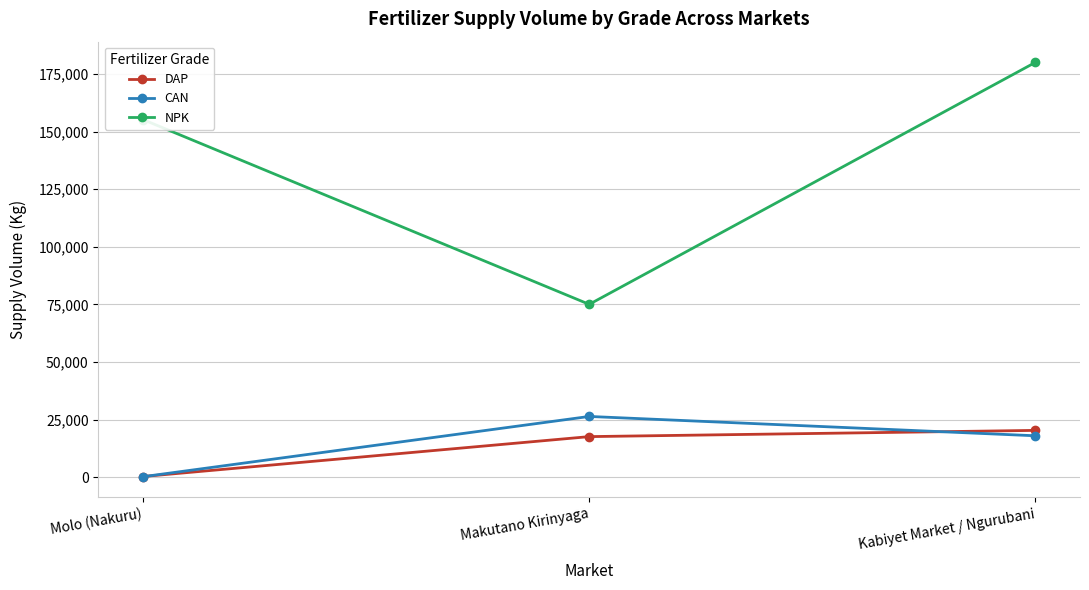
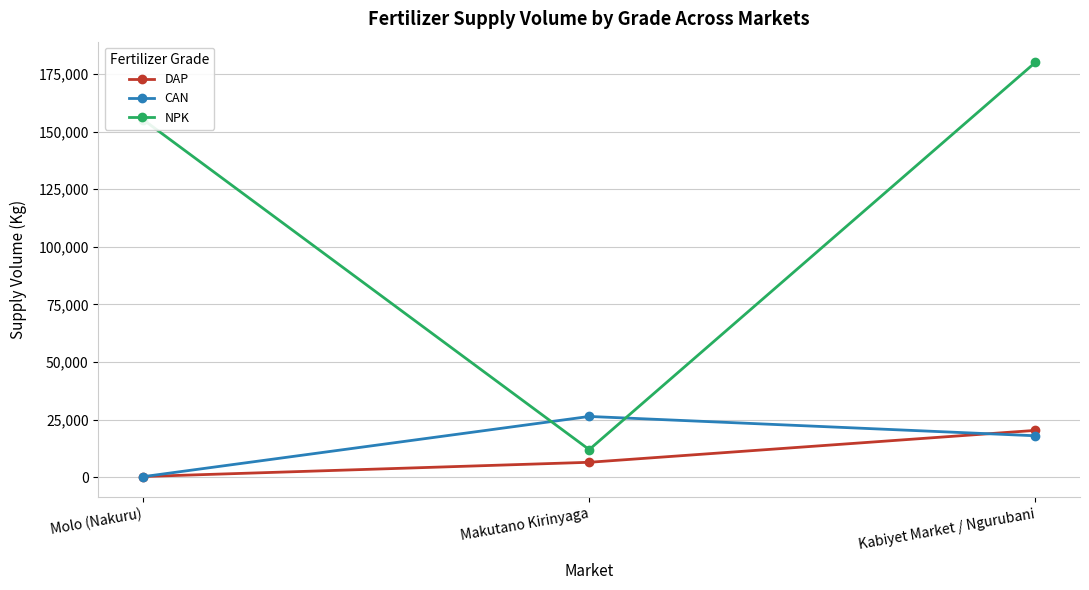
DAP, Makutano Kirinyaga: 18,000 -> 7,000
NPK, Makutano Kirinyaga: 75,000 -> 12,000
